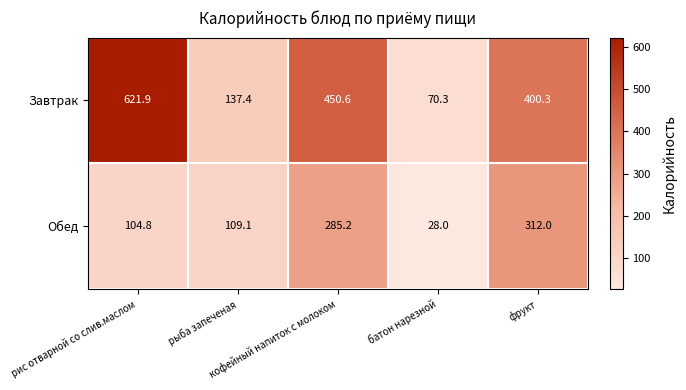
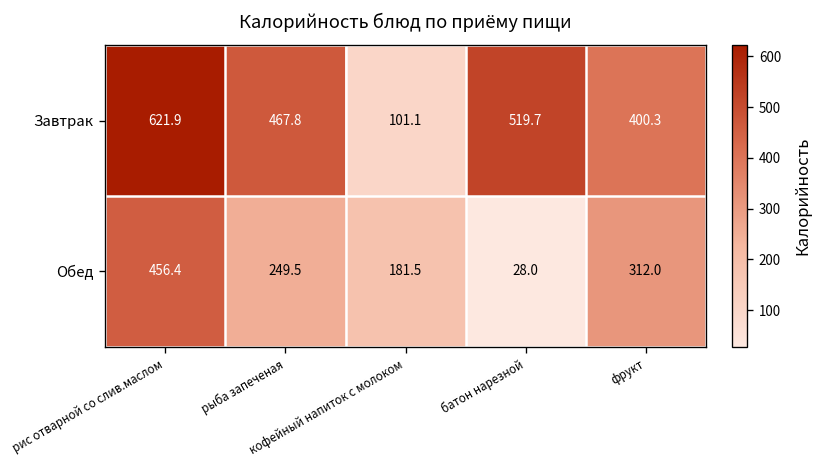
Завтрак, рыба запеченая: 137.4 -> 467.8
Завтрак, кофейный напиток с молоком: 450.6 -> 101.1
Завтрак, батон нарезной: 70.3 -> 519.7
Обед, рис отварной со слив.маслом: 104.8 -> 456.4
Обед, рыба запеченая: 109.1 -> 249.5
Обед, кофейный напиток с молоком: 285.2 -> 181.5
